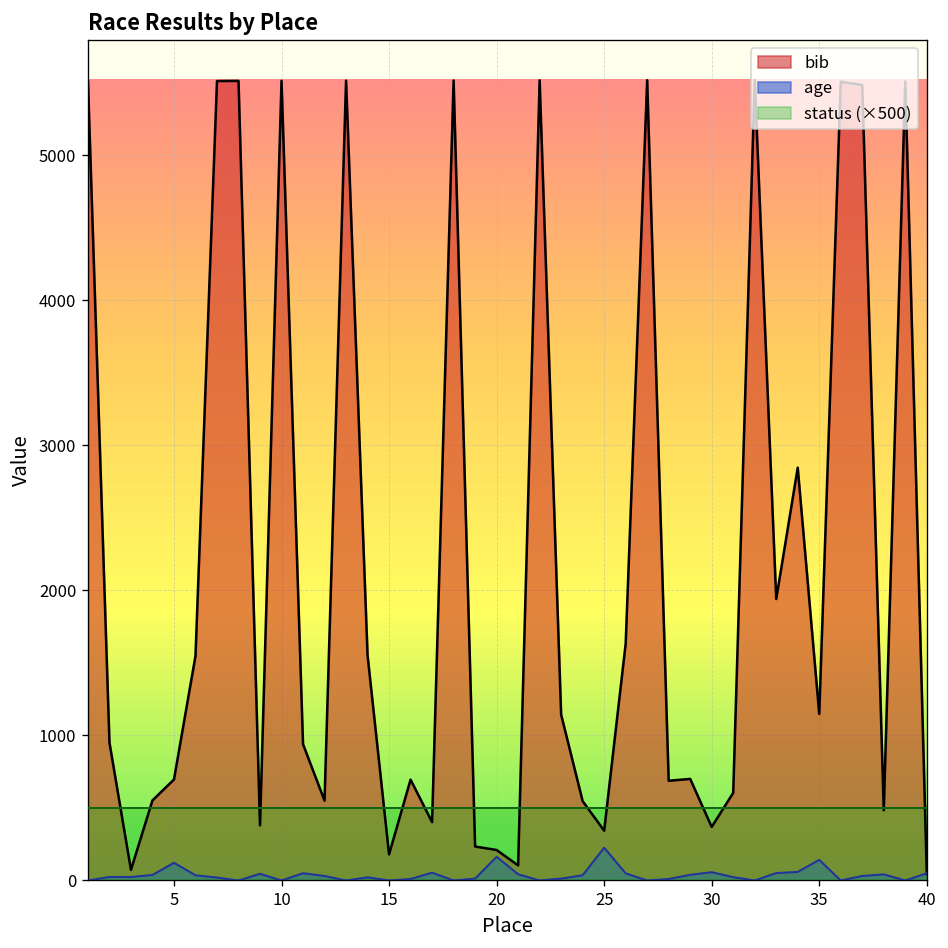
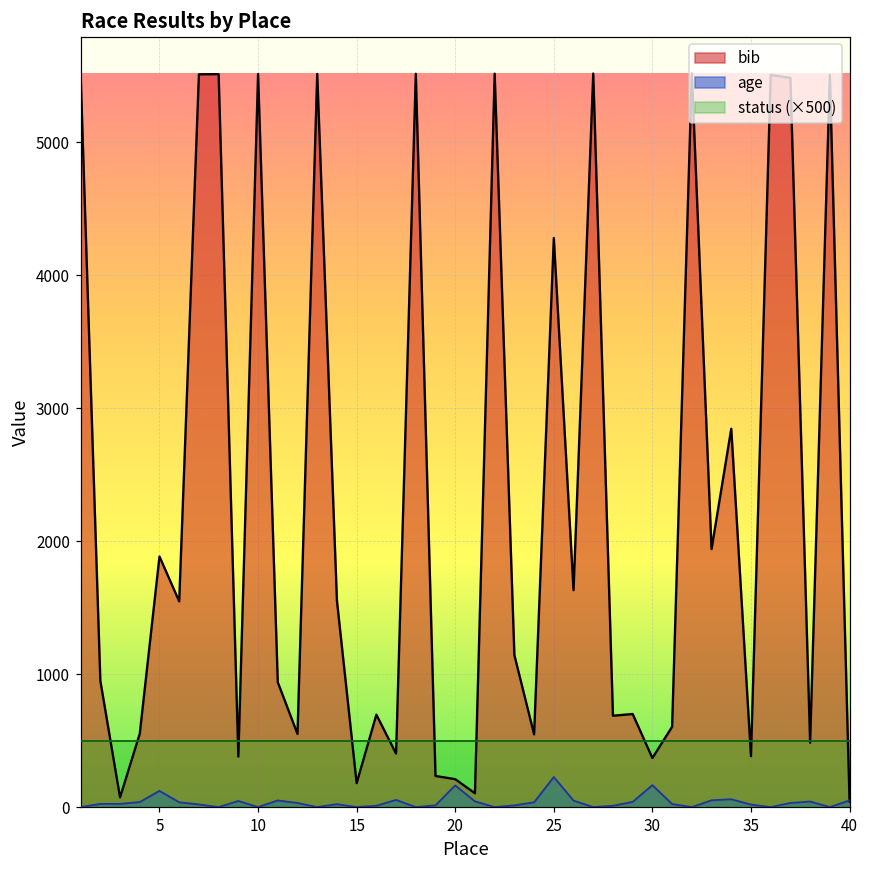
bib, 5: 700 -> 1880
bib, 25: 340 -> 4280
age, 30: 60 -> 170
bib, 35: 1150 -> 380
age, 35: 140 -> 20
